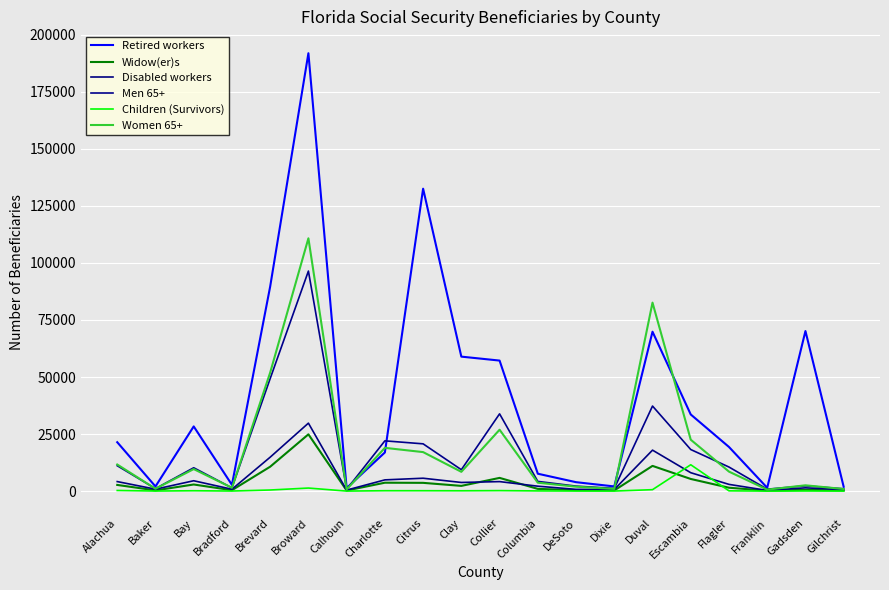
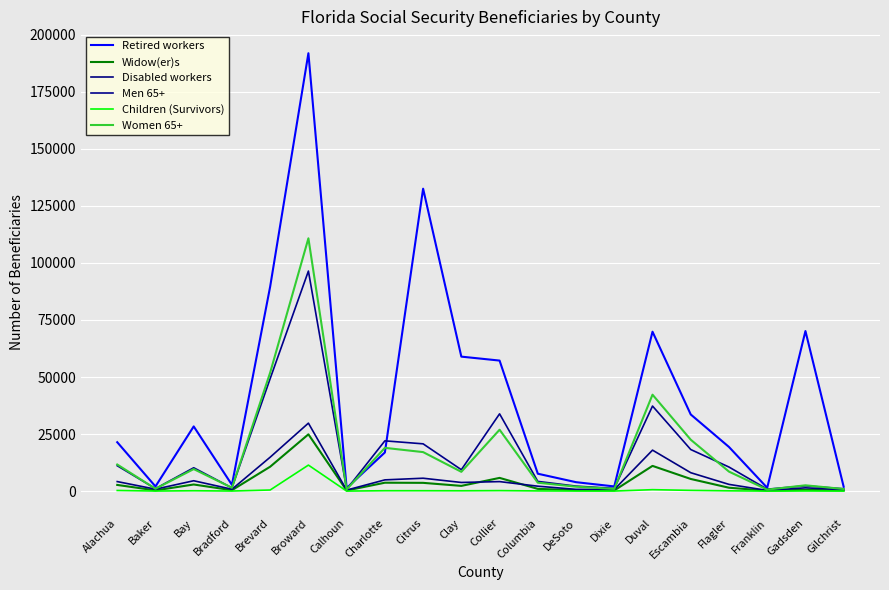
Children (Survivors), Broward: 1000 -> 11000
Women 65+, Duval: 83000 -> 42000
Children (Survivors), Escambia: 12000 -> 0
